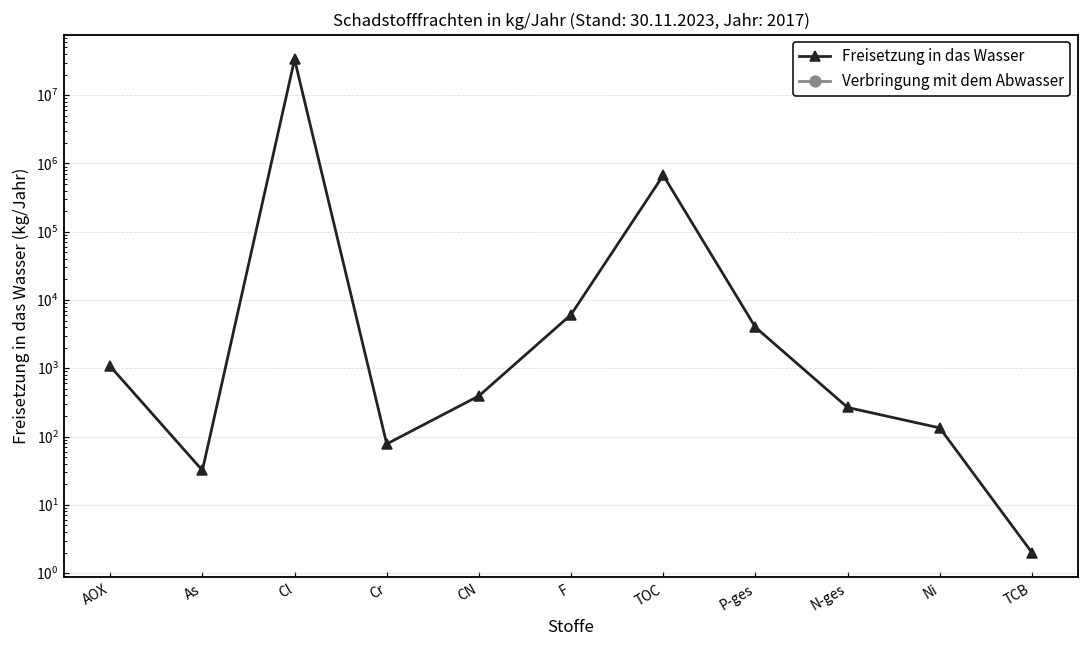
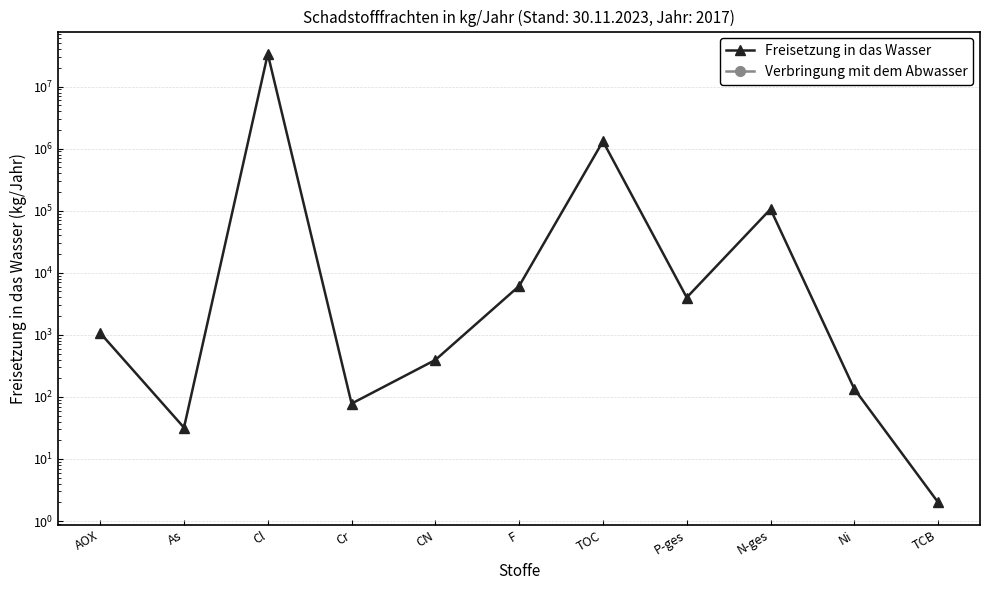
Freisetzung in das Wasser, TOC: 700000 -> 1300000
Freisetzung in das Wasser, N-ges: 270 -> 110000
